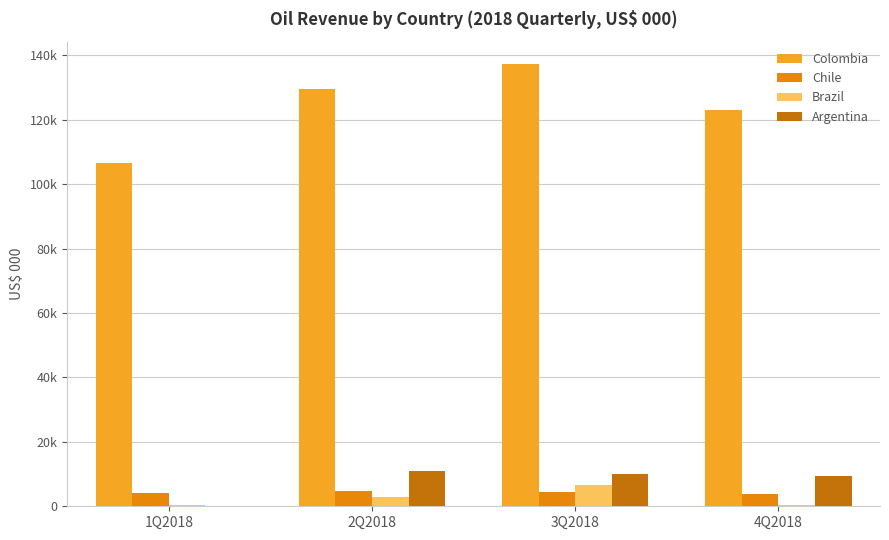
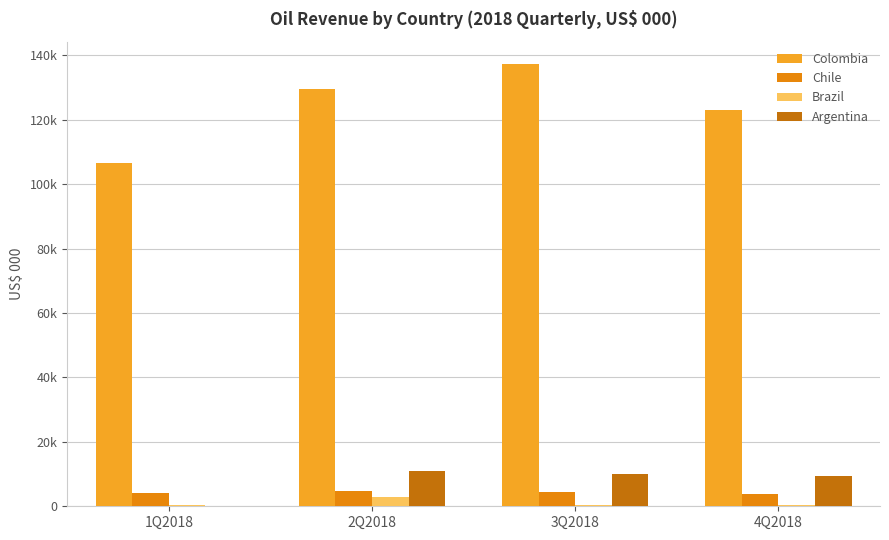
Brazil, 3Q2018: 7000 -> 0
